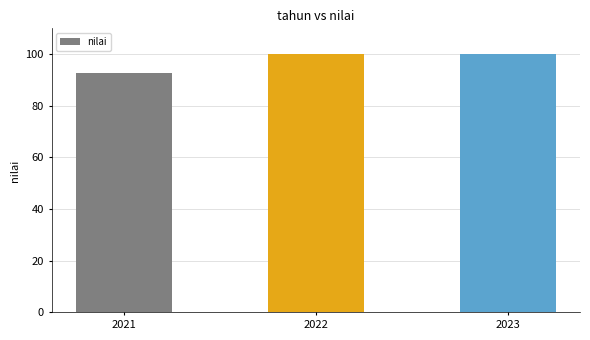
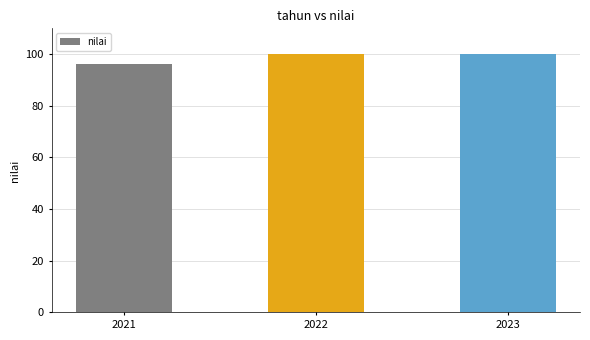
2021: 93 -> 96
